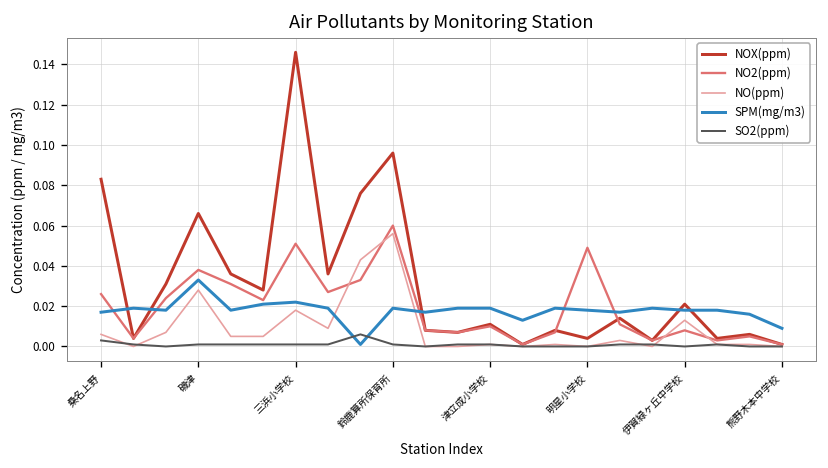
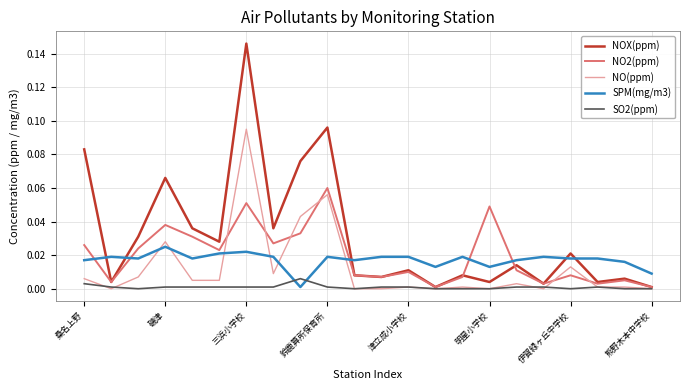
SPM(mg/m3), 磯津: 0.033 -> 0.025
NO(ppm), 三浜小学校: 0.018 -> 0.095
SPM(mg/m3), 明星小学校: 0.018 -> 0.013
